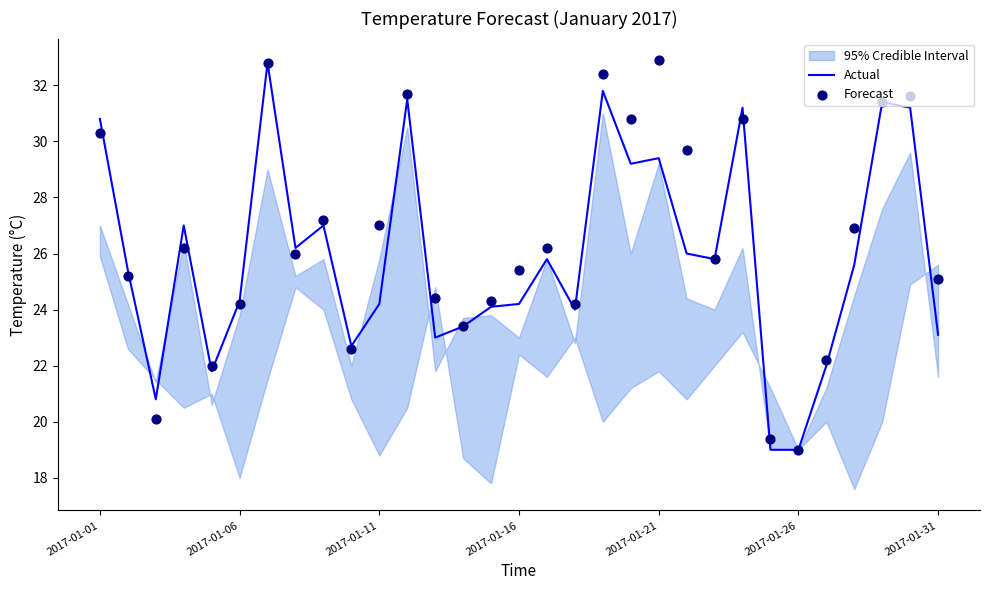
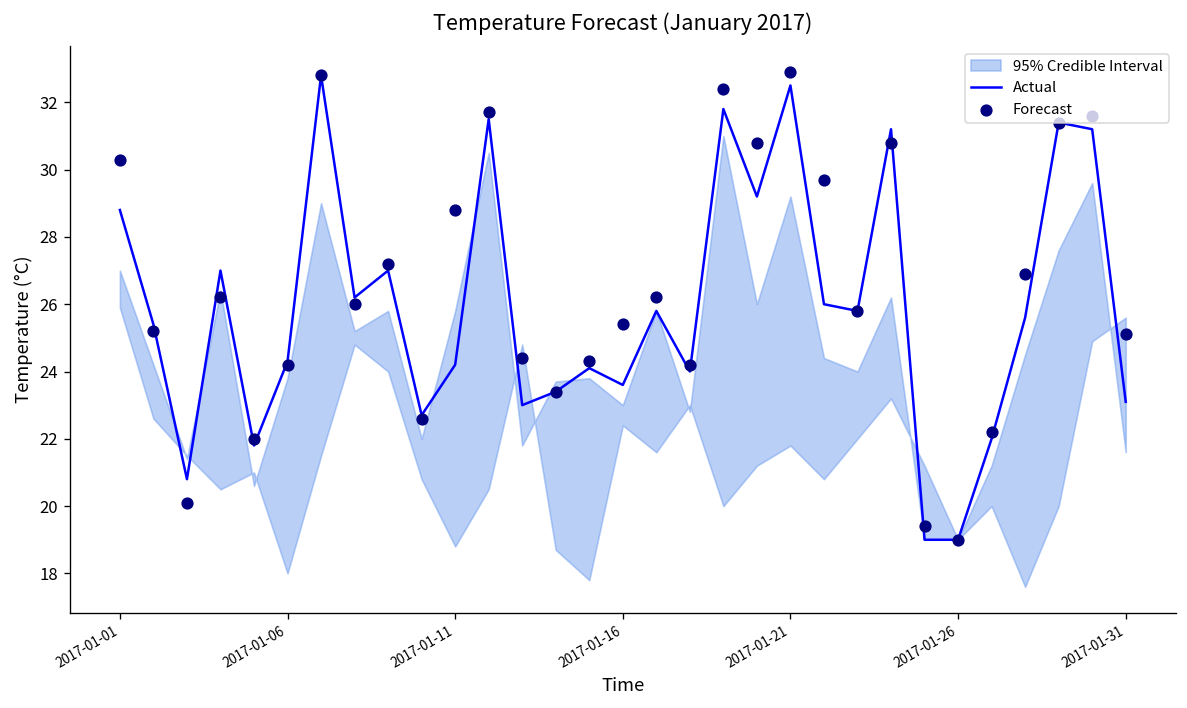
Actual, 2017-01-01: 30.8 -> 28.8
Forecast, 2017-01-11: 27.0 -> 28.8
Actual, 2017-01-16: 24.2 -> 23.6
Actual, 2017-01-21: 29.4 -> 32.5
